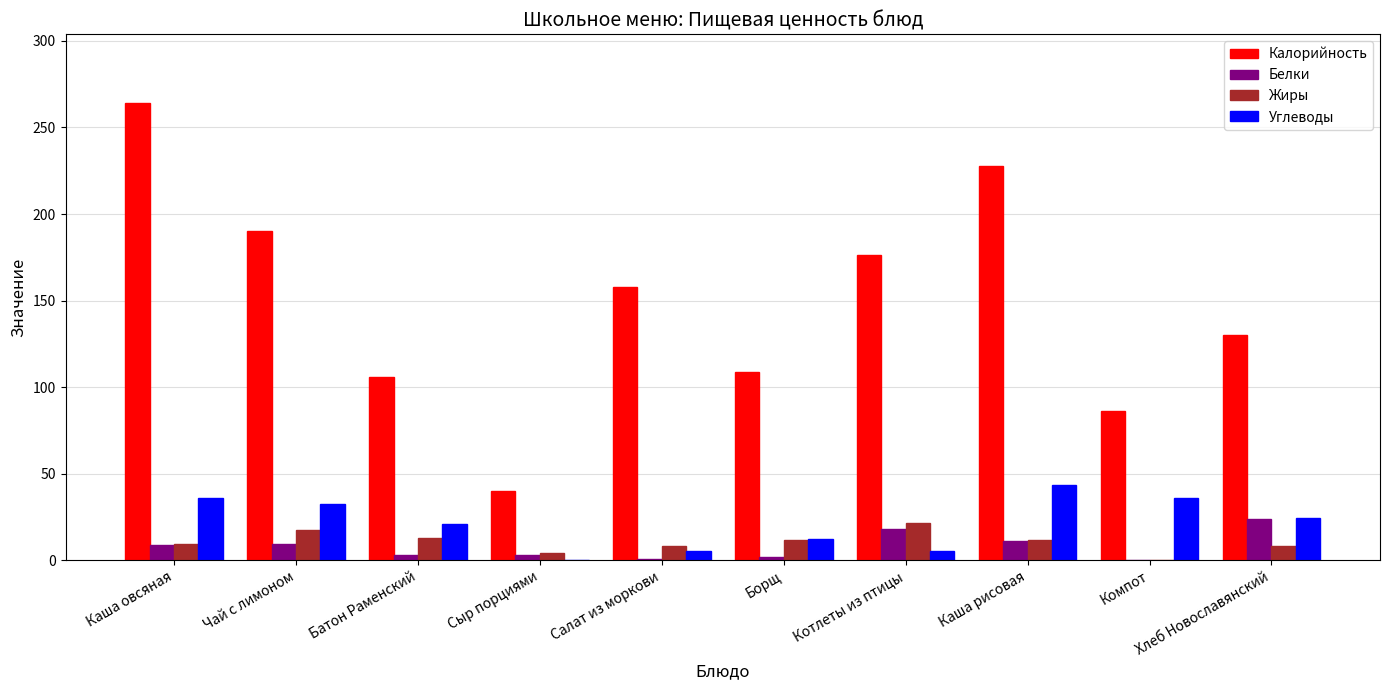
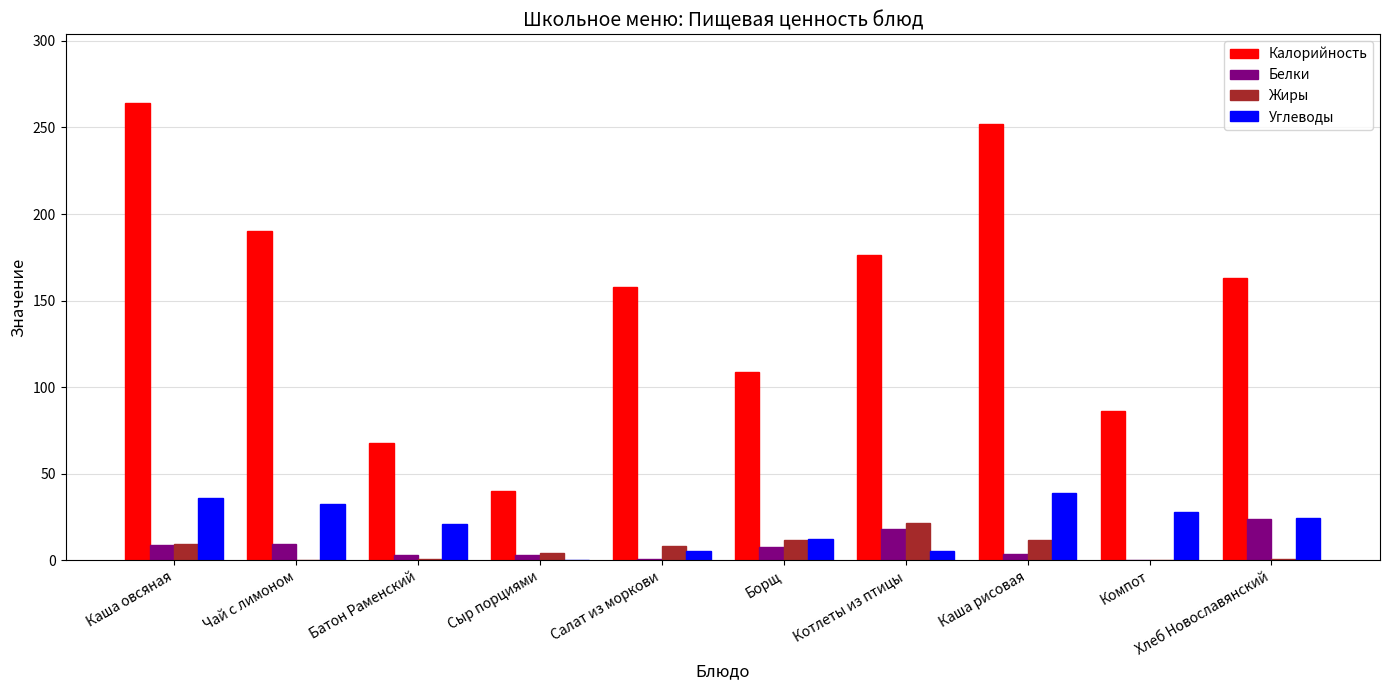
Жиры, Чай с лимоном: 17 -> 0
Калорийность, Батон Раменский: 106 -> 68
Жиры, Батон Раменский: 13 -> 1
Белки, Борщ: 2 -> 8
Калорийность, Каша рисовая: 228 -> 252
Белки, Каша рисовая: 11 -> 4
Углеводы, Каша рисовая: 44 -> 39
Углеводы, Компот: 36 -> 28
Калорийность, Хлеб Новославянский: 130 -> 163
Жиры, Хлеб Новославянский: 8 -> 1
